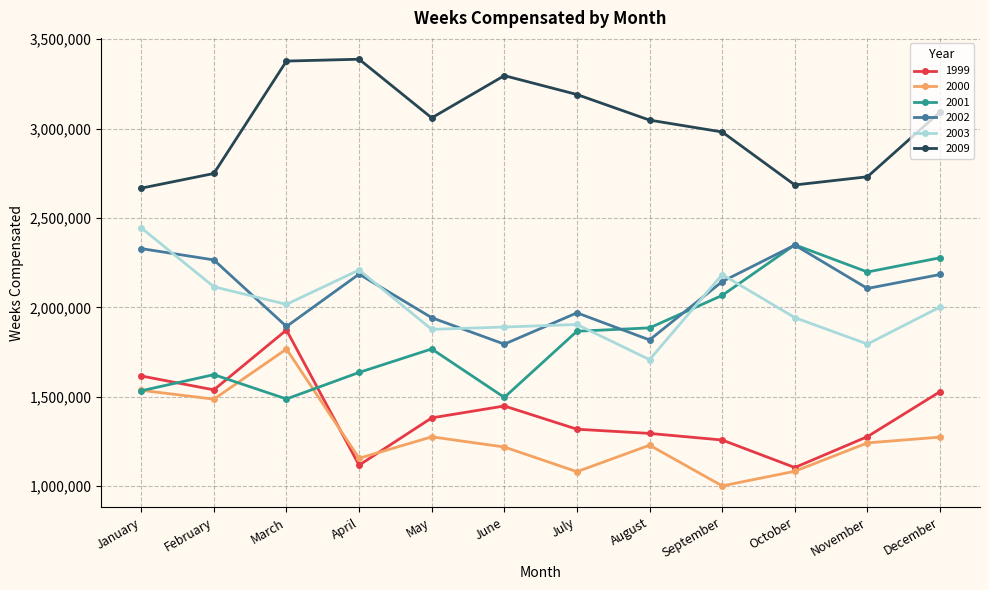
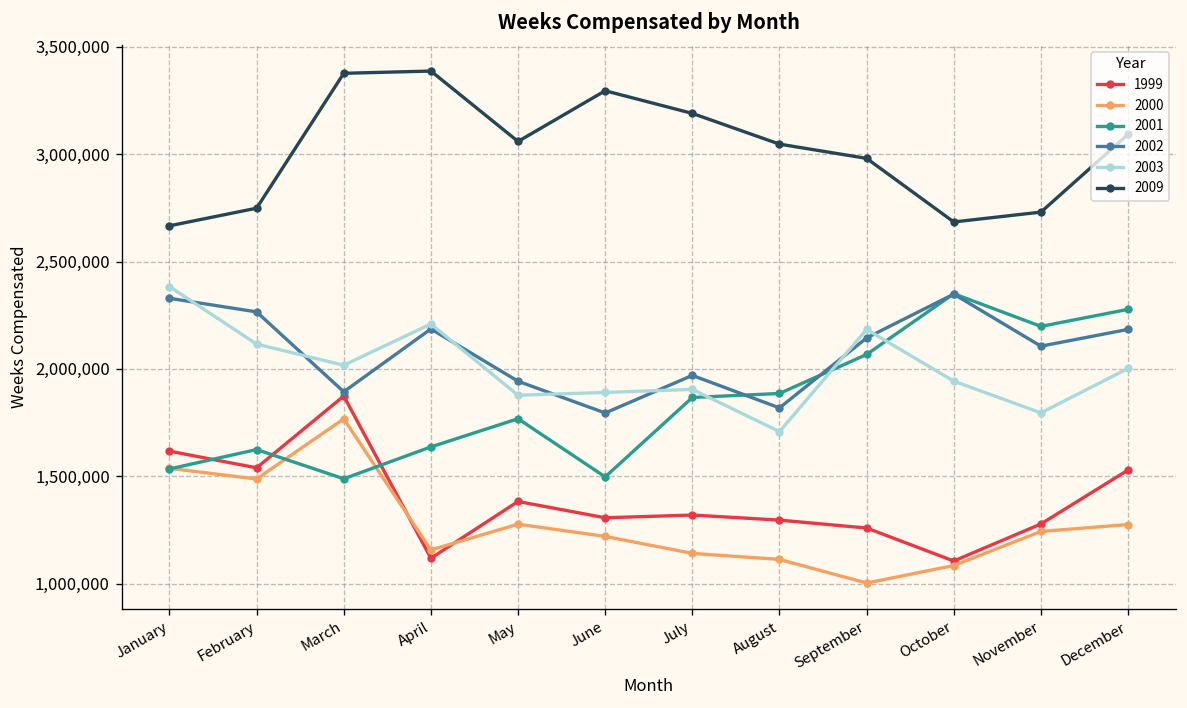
2003, January: 2,440,000 -> 2,380,000
1999, June: 1,450,000 -> 1,310,000
2000, July: 1,080,000 -> 1,140,000
2000, August: 1,230,000 -> 1,110,000
